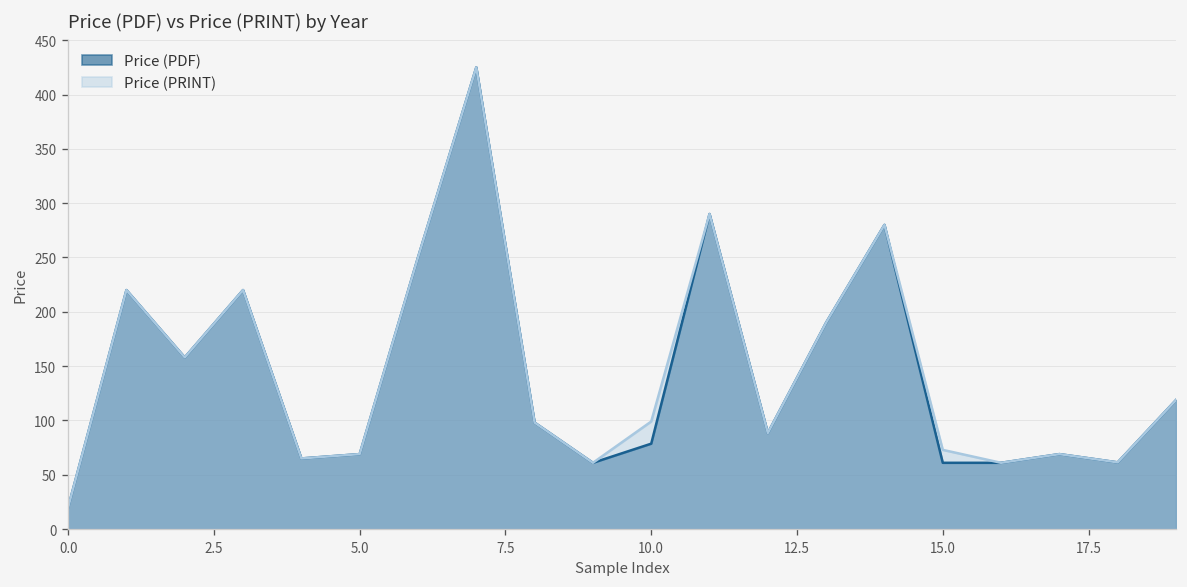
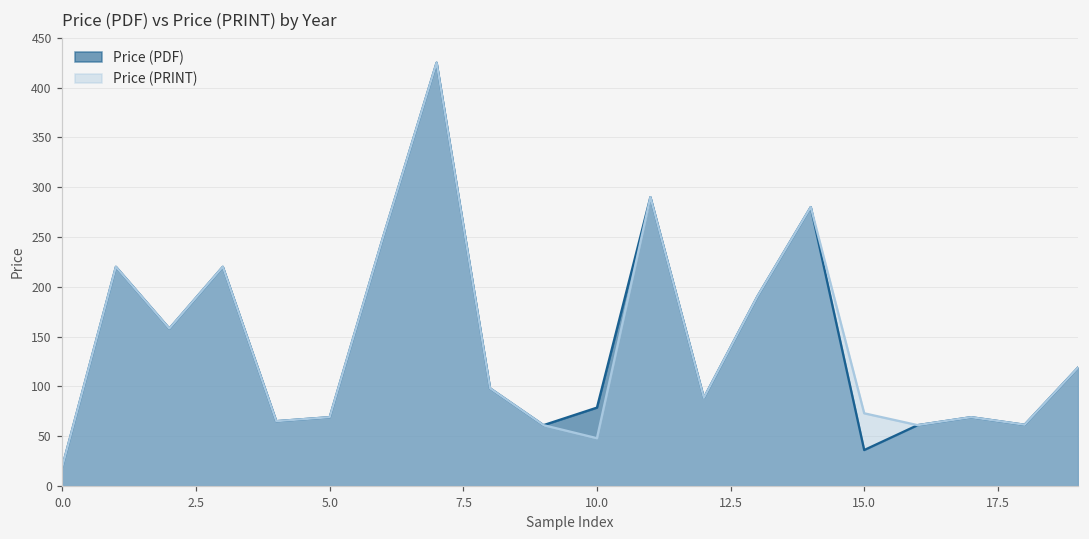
Price (PRINT), 10.0: 100 -> 50
Price (PDF), 15.0: 60 -> 40
